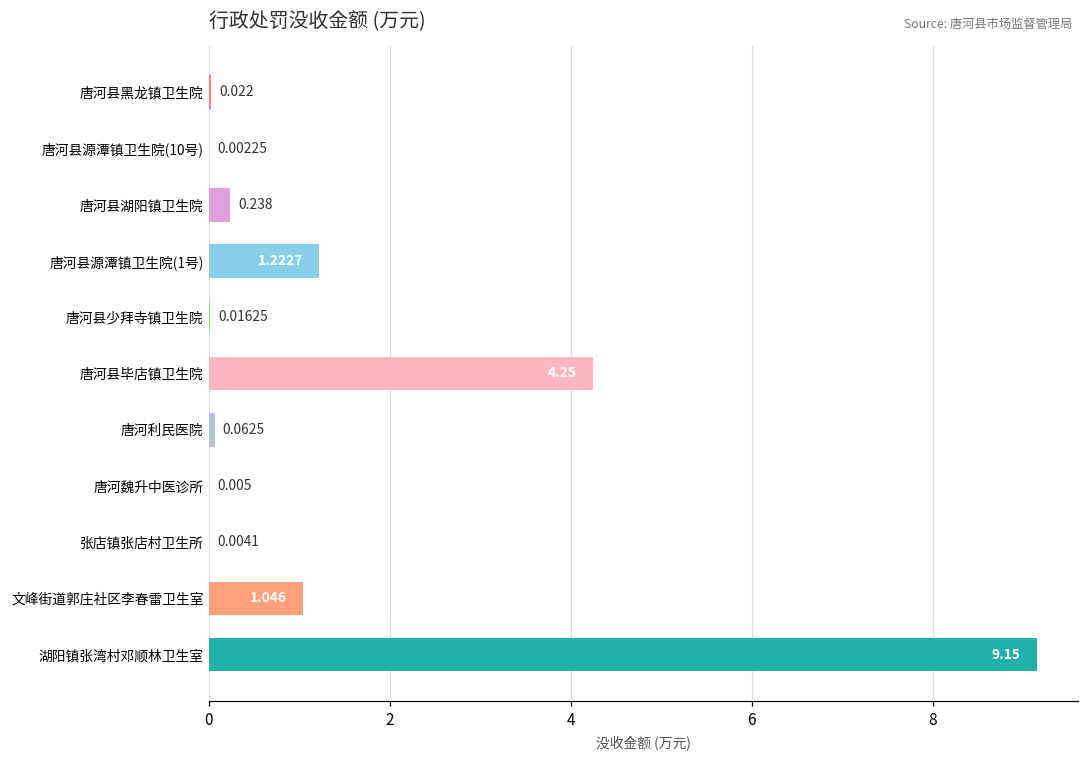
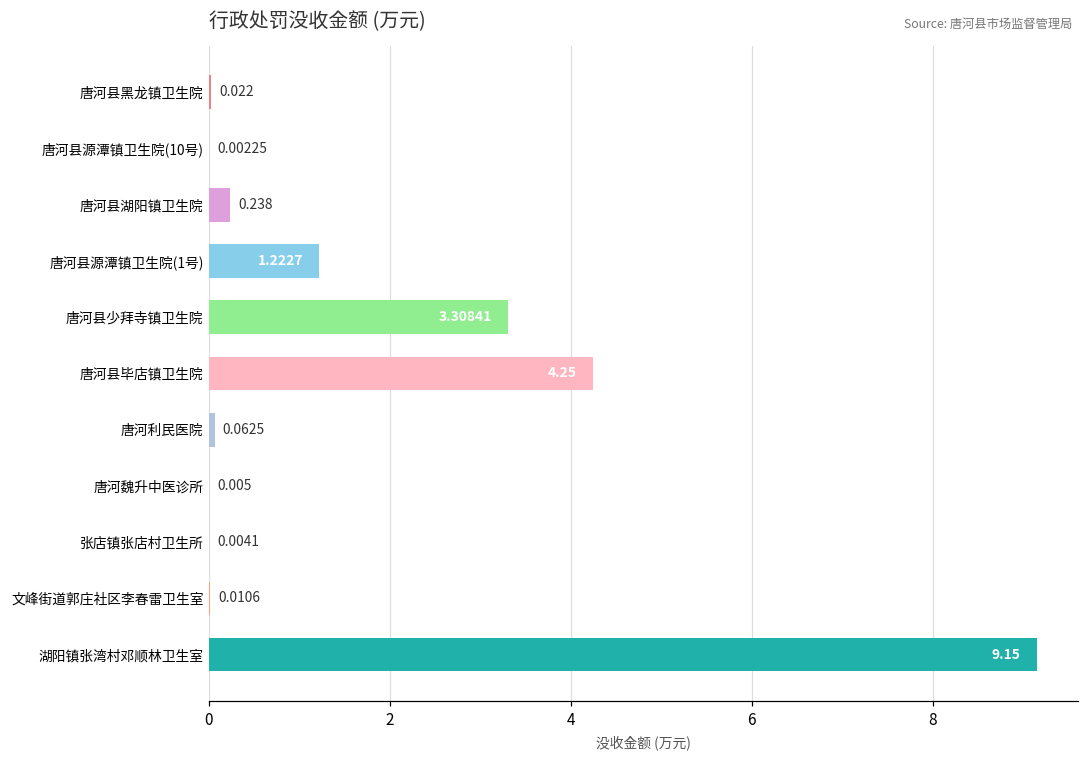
唐河县少拜寺镇卫生院: 0.01625 -> 3.30841
文峰街道郭庄社区李春雷卫生室: 1.046 -> 0.0106
